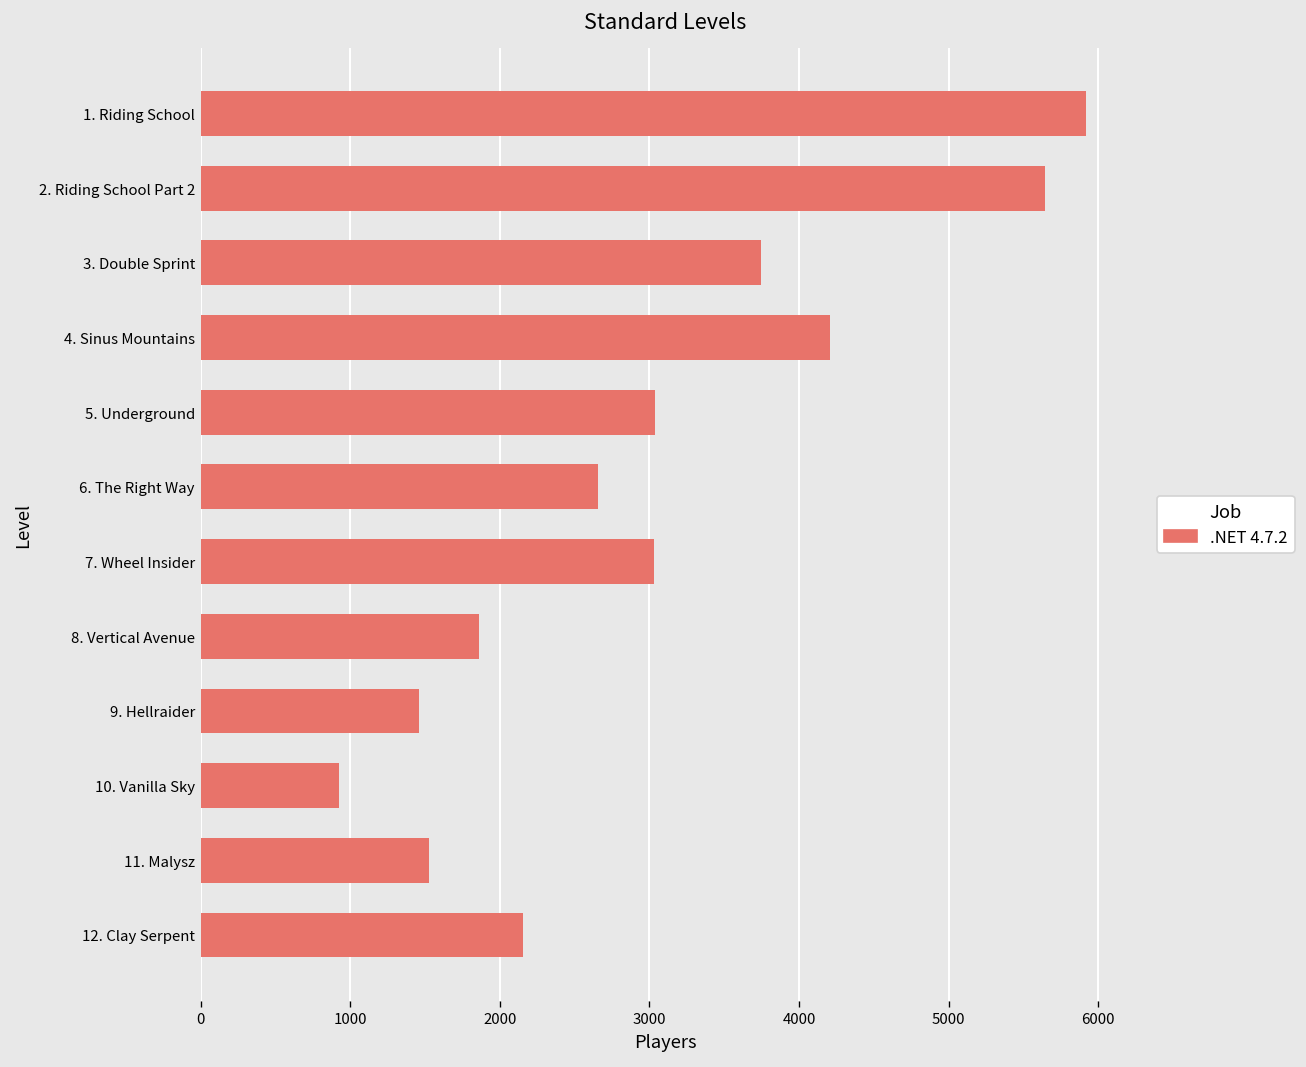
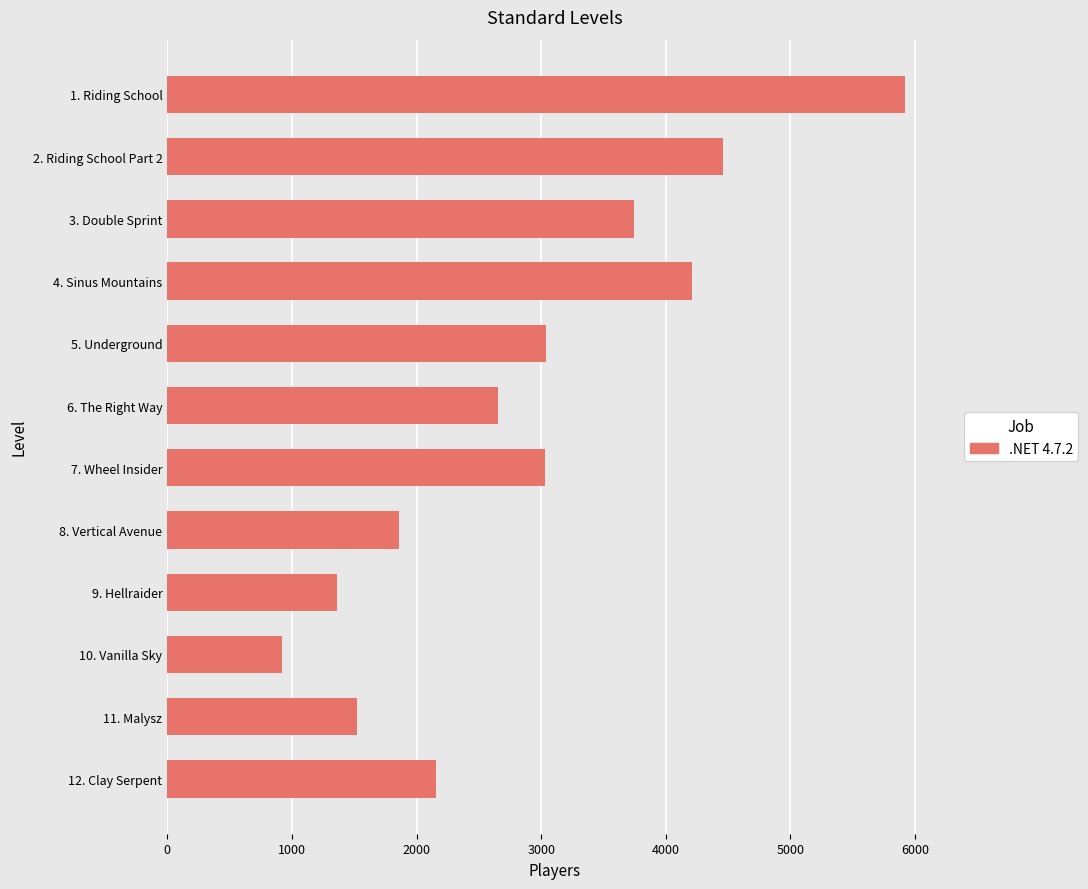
2. Riding School Part 2: 5650 -> 4460
9. Hellraider: 1460 -> 1360
